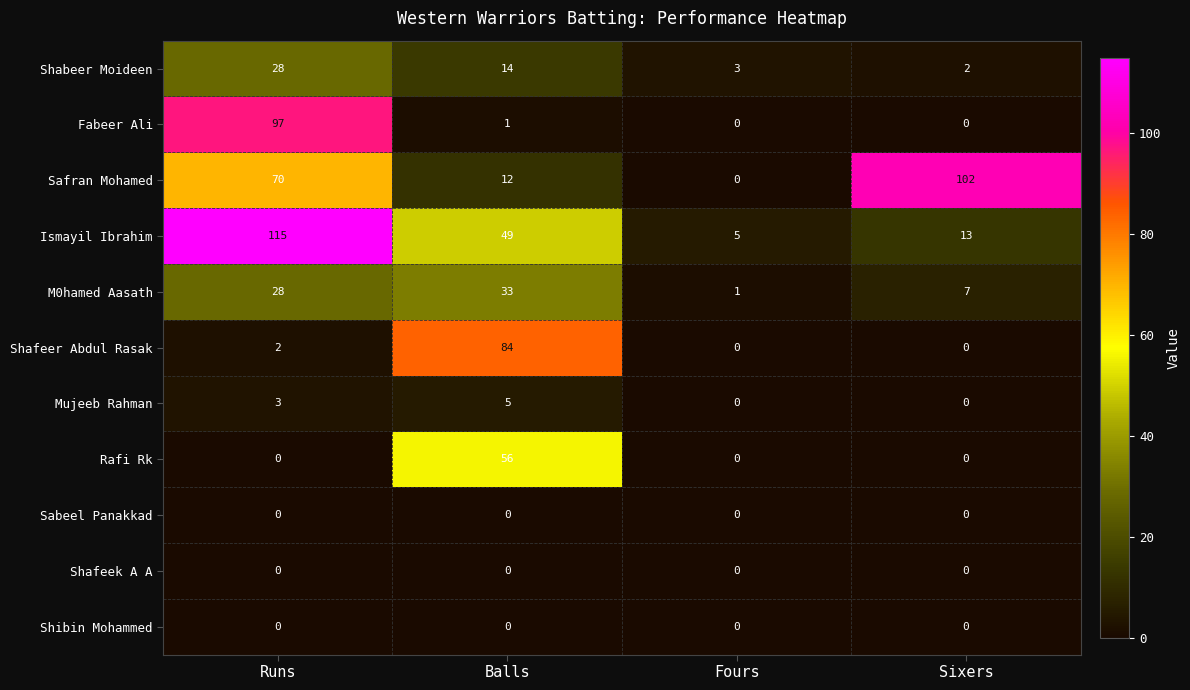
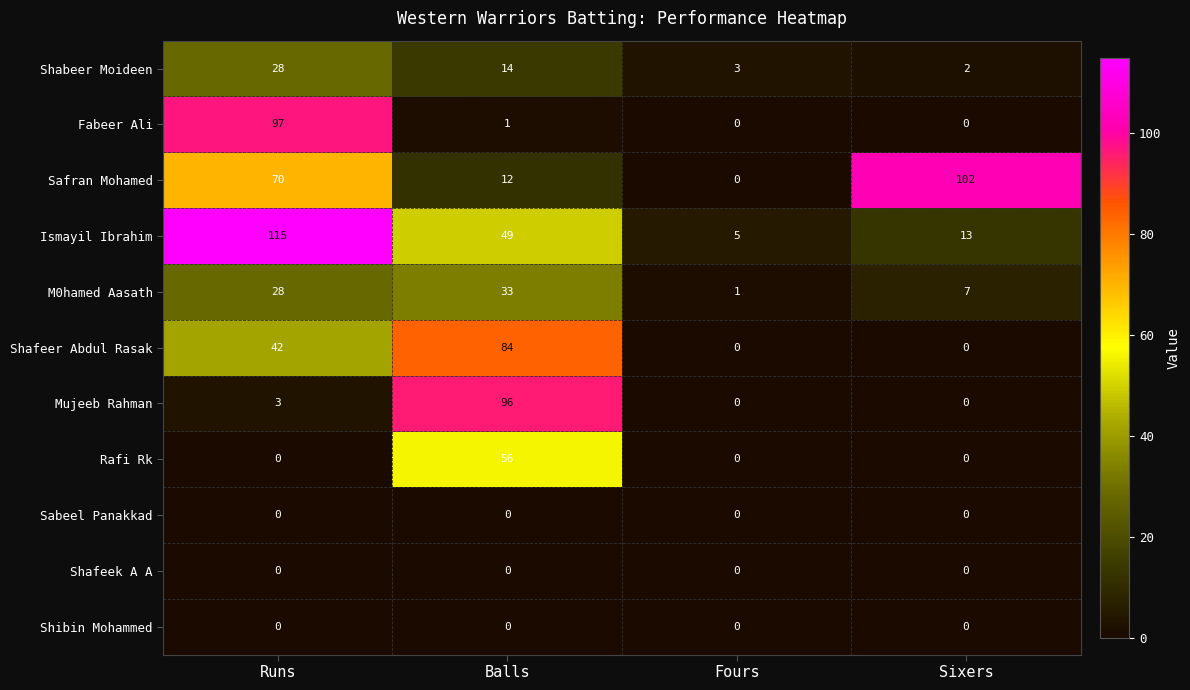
Shafeer Abdul Rasak, Runs: 2 -> 42
Mujeeb Rahman, Balls: 5 -> 96
